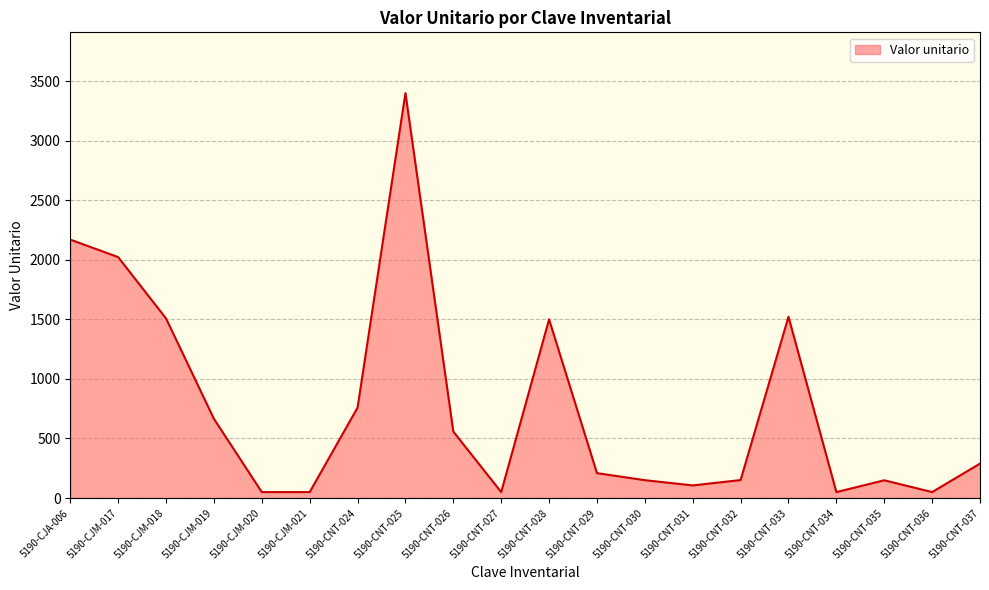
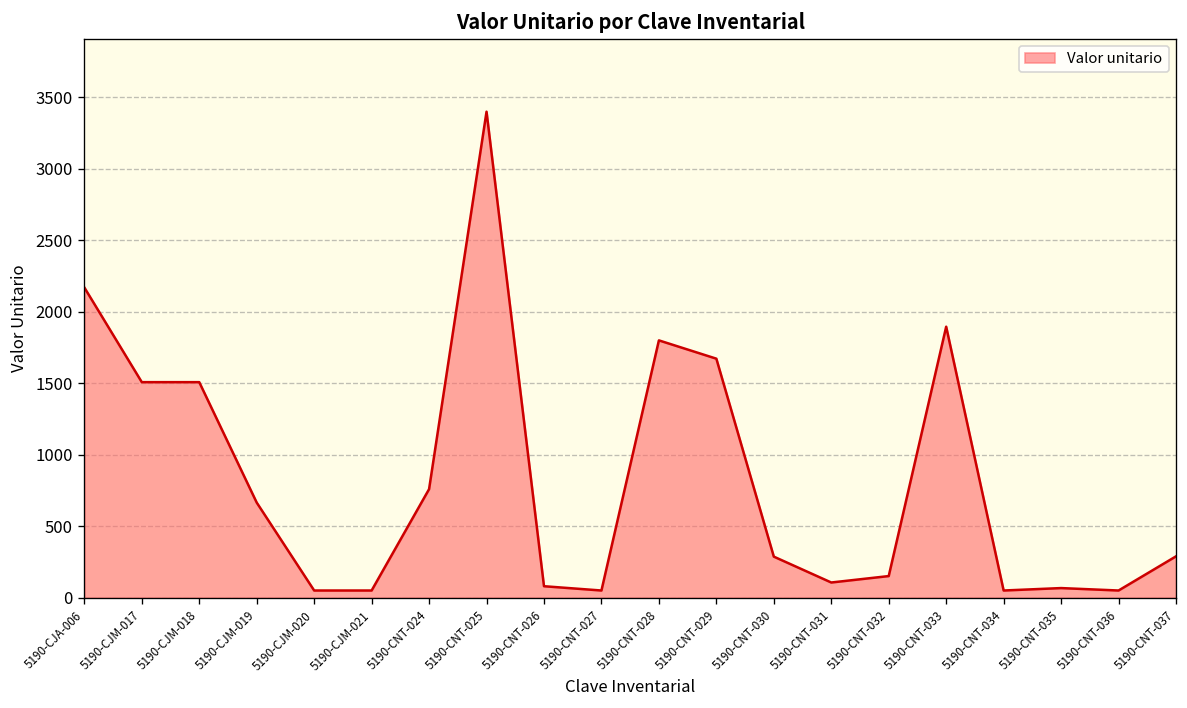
5190-CJM-017: 2020 -> 1510
5190-CNT-026: 560 -> 80
5190-CNT-028: 1500 -> 1800
5190-CNT-029: 210 -> 1670
5190-CNT-030: 150 -> 290
5190-CNT-033: 1520 -> 1900
5190-CNT-035: 150 -> 70
